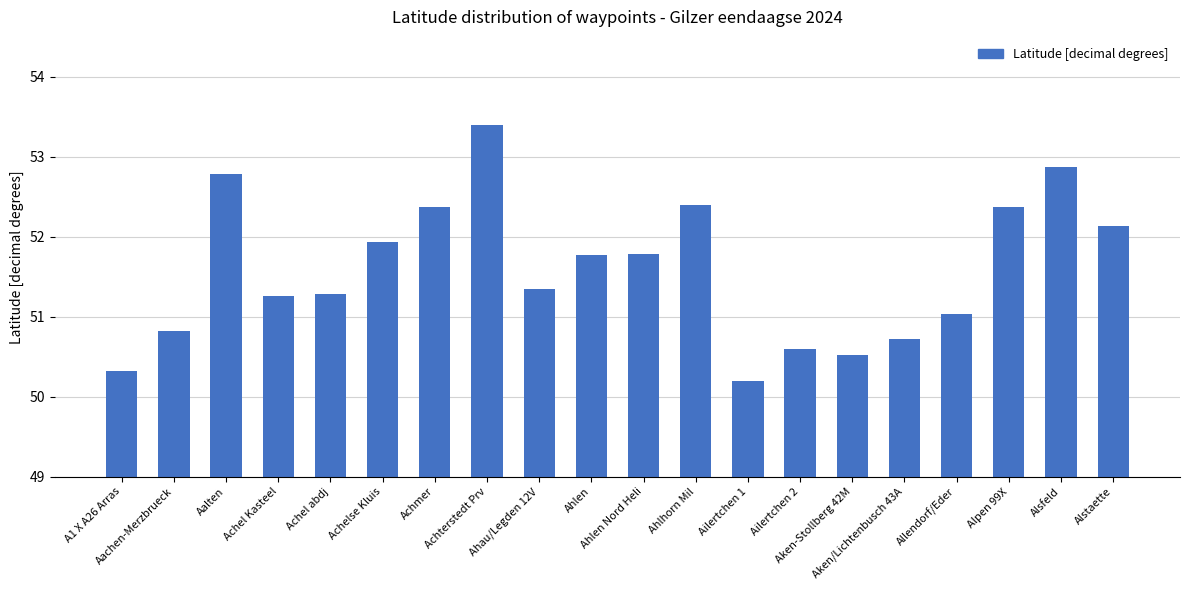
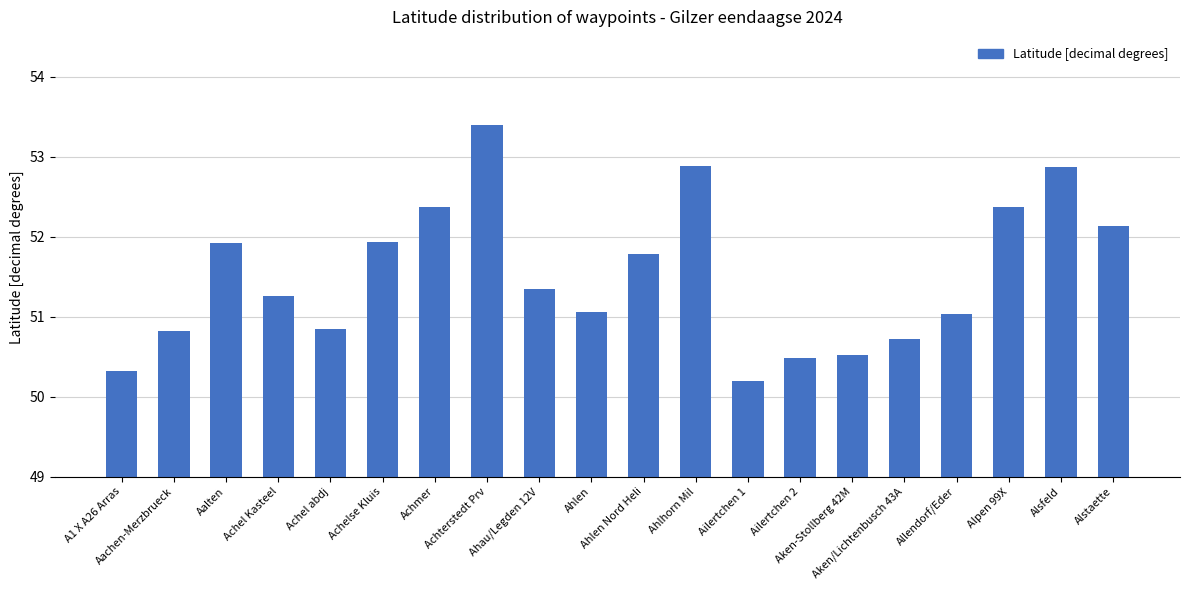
Aalten: 52.8 -> 51.9
Achel abdj: 51.3 -> 50.8
Ahlen: 51.8 -> 51.1
Ahlhorn Mil: 52.4 -> 52.9
Ailertchen 2: 50.6 -> 50.5
